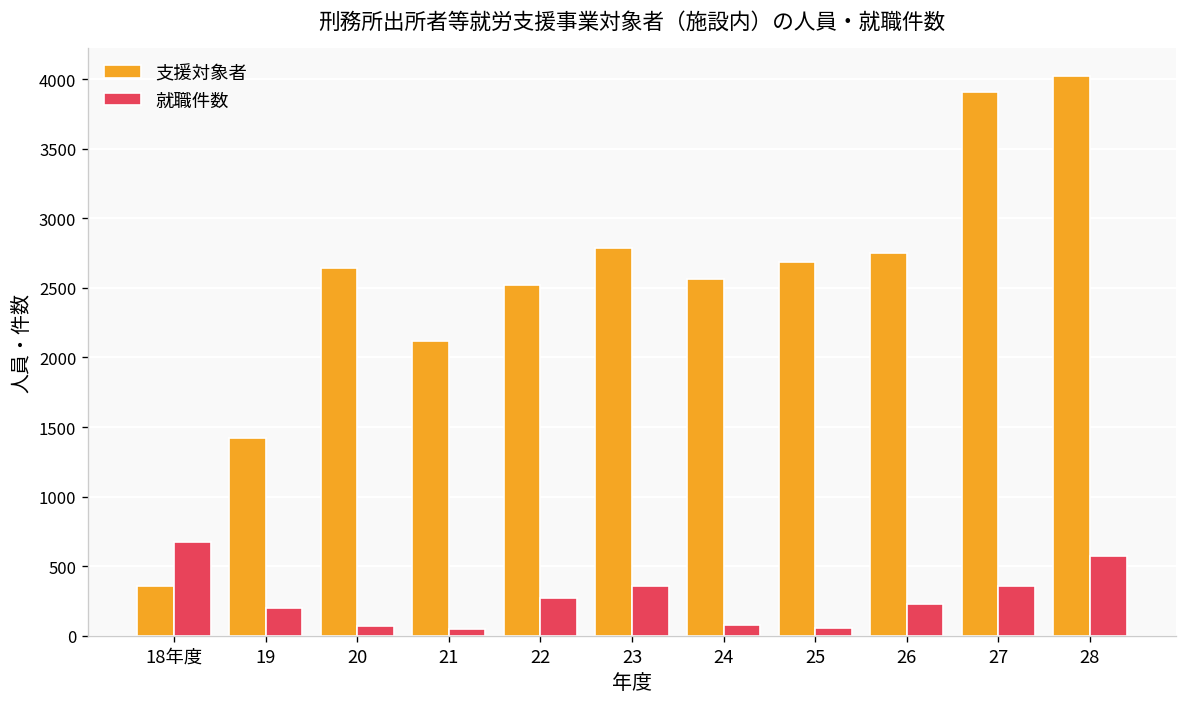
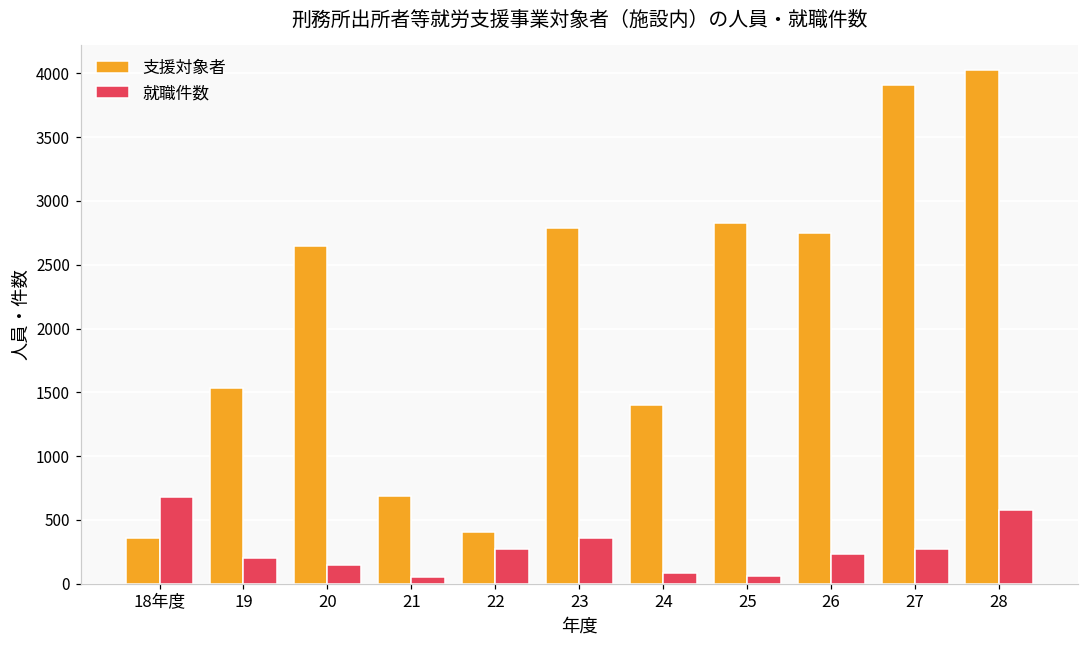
支援対象者, 19: 1420 -> 1530
就職件数, 20: 70 -> 150
支援対象者, 21: 2120 -> 690
支援対象者, 22: 2520 -> 410
支援対象者, 24: 2560 -> 1400
支援対象者, 25: 2690 -> 2830
就職件数, 27: 360 -> 280
